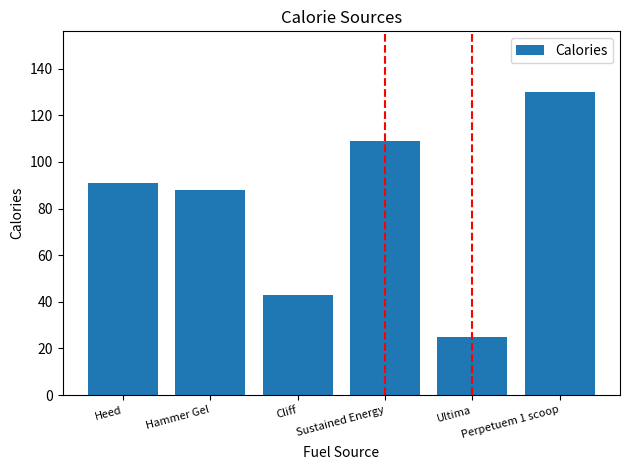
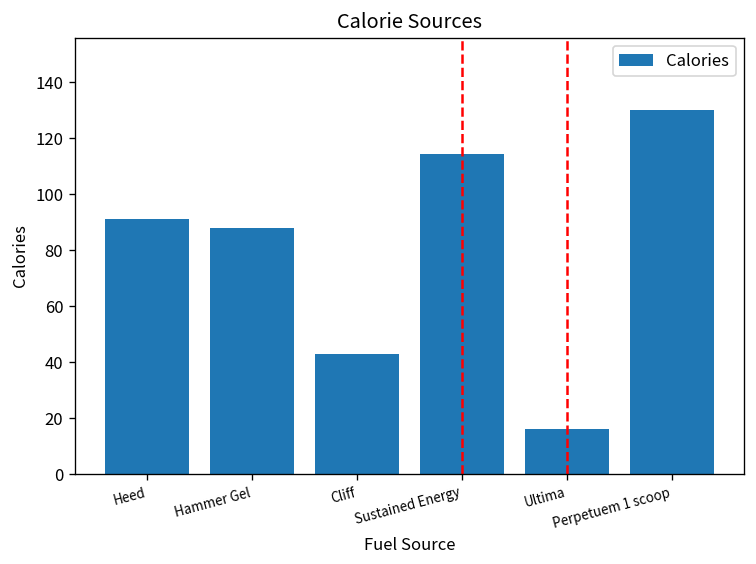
Sustained Energy: 109 -> 114
Ultima: 25 -> 16
